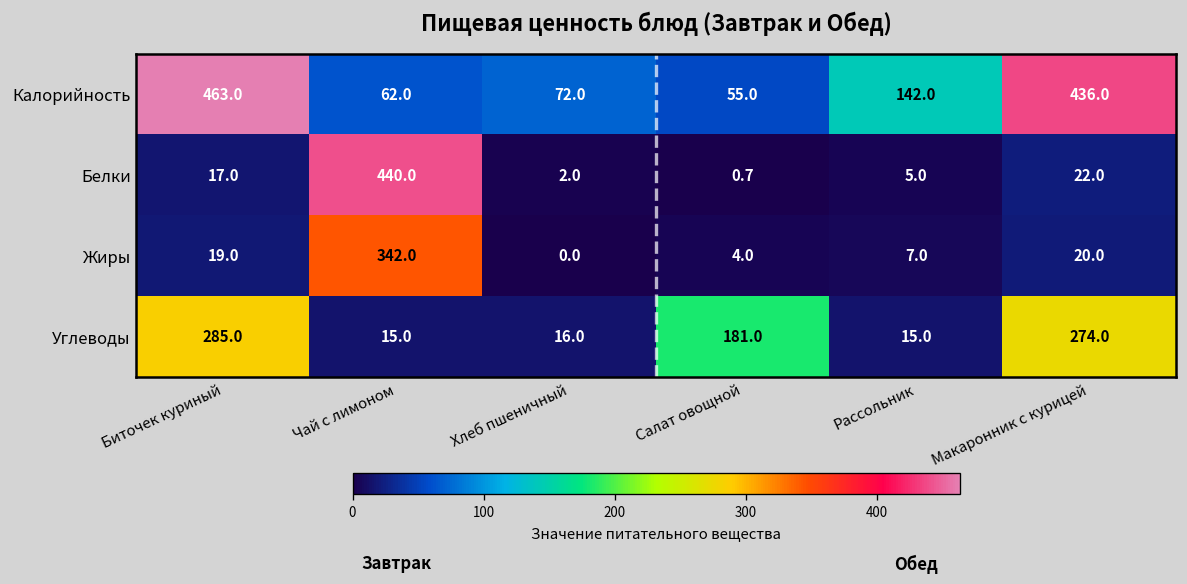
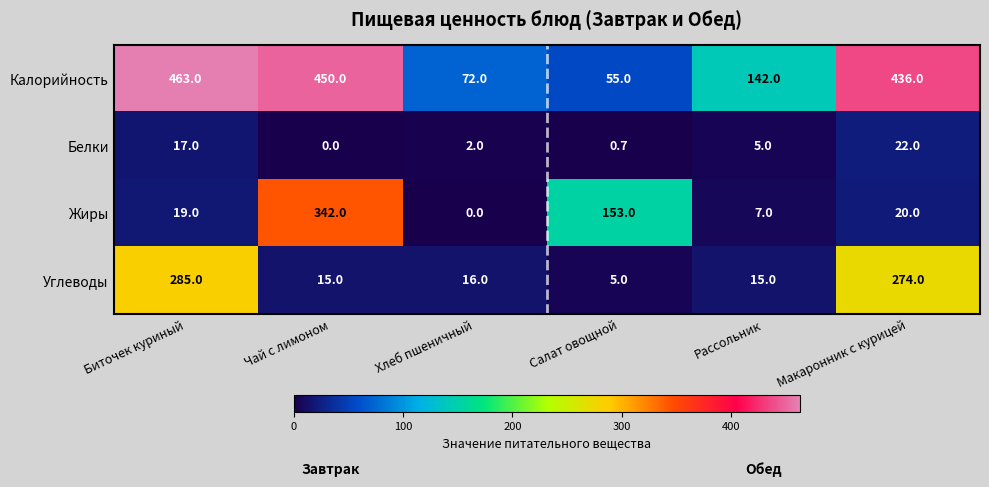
Калорийность, Чай с лимоном: 62.0 -> 450.0
Белки, Чай с лимоном: 440.0 -> 0.0
Жиры, Салат овощной: 4.0 -> 153.0
Углеводы, Салат овощной: 181.0 -> 5.0
